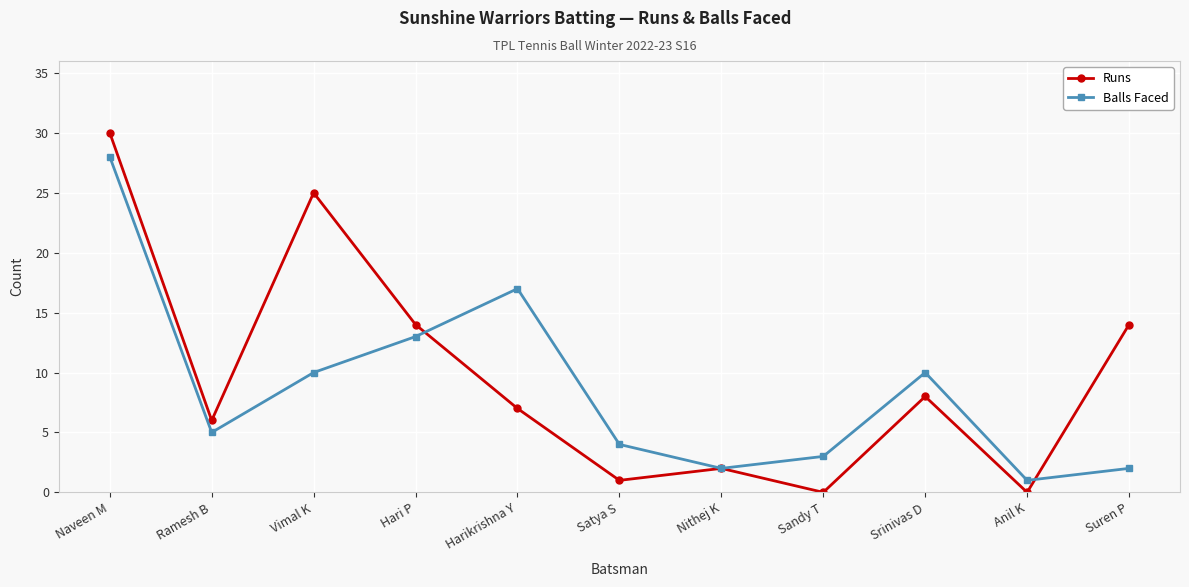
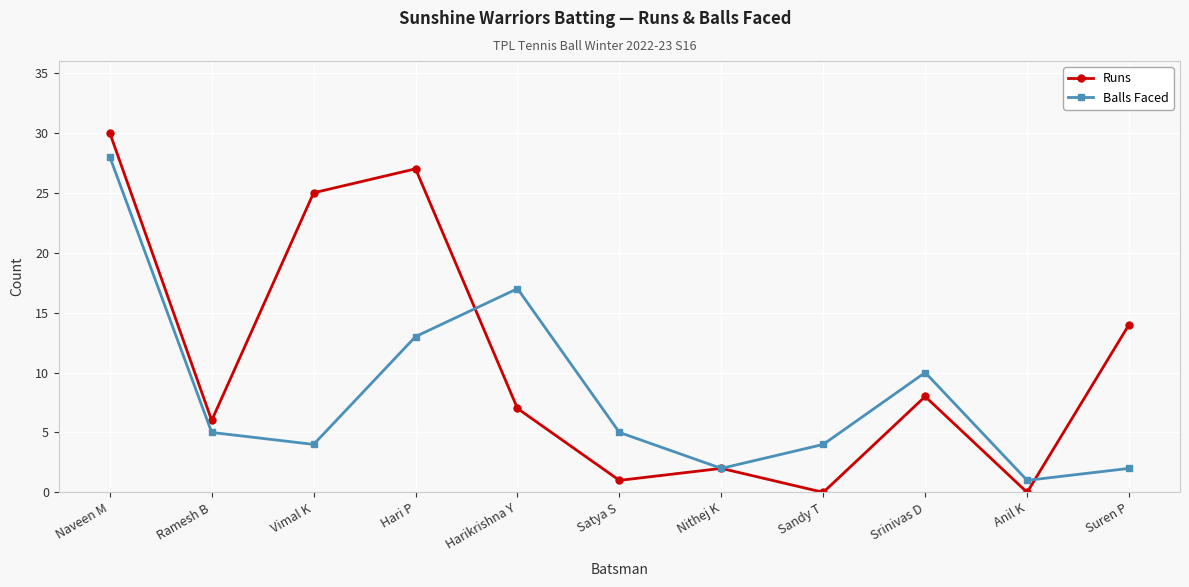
Balls Faced, Vimal K: 10 -> 4
Runs, Hari P: 14 -> 27
Balls Faced, Satya S: 4 -> 5
Balls Faced, Sandy T: 3 -> 4
